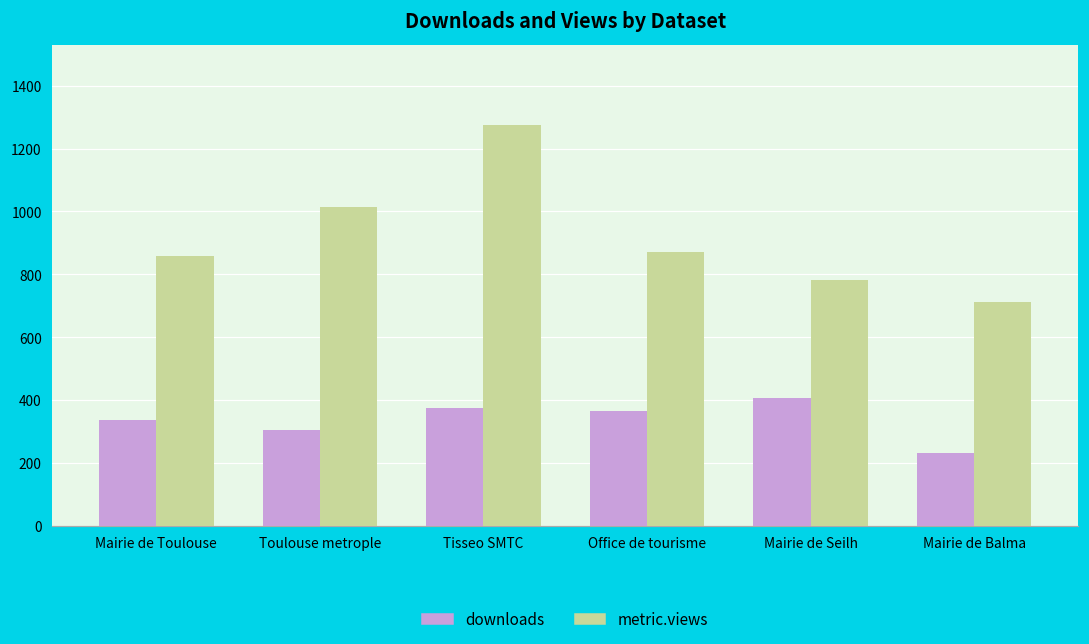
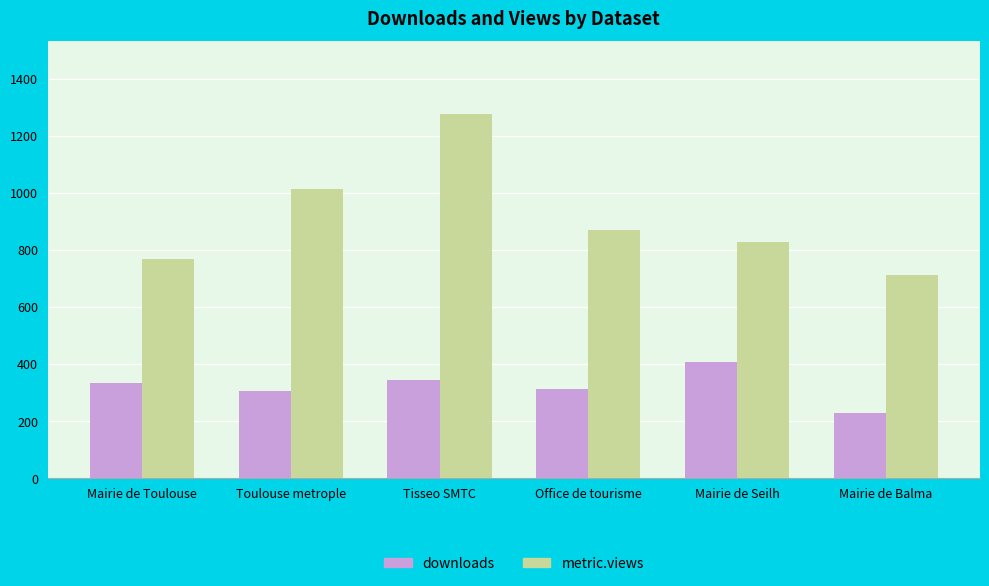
metric.views, Mairie de Toulouse: 860 -> 770
downloads, Tisseo SMTC: 380 -> 350
downloads, Office de tourisme: 360 -> 310
metric.views, Mairie de Seilh: 780 -> 830
